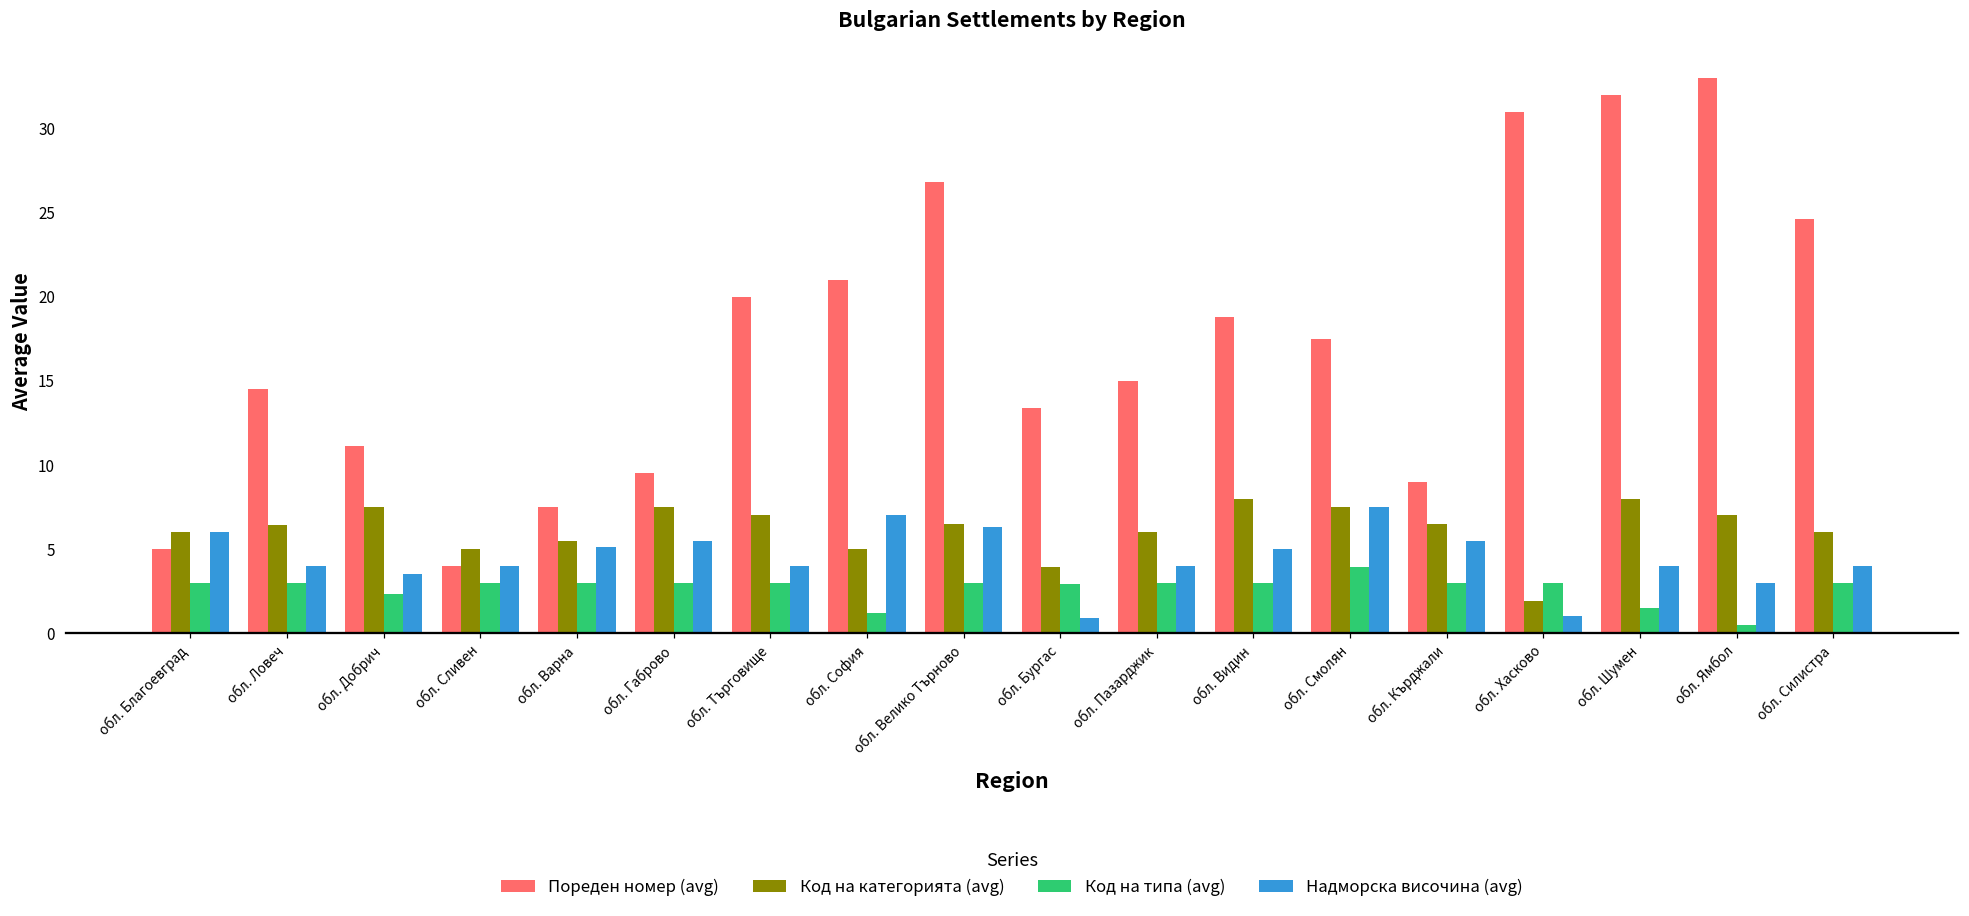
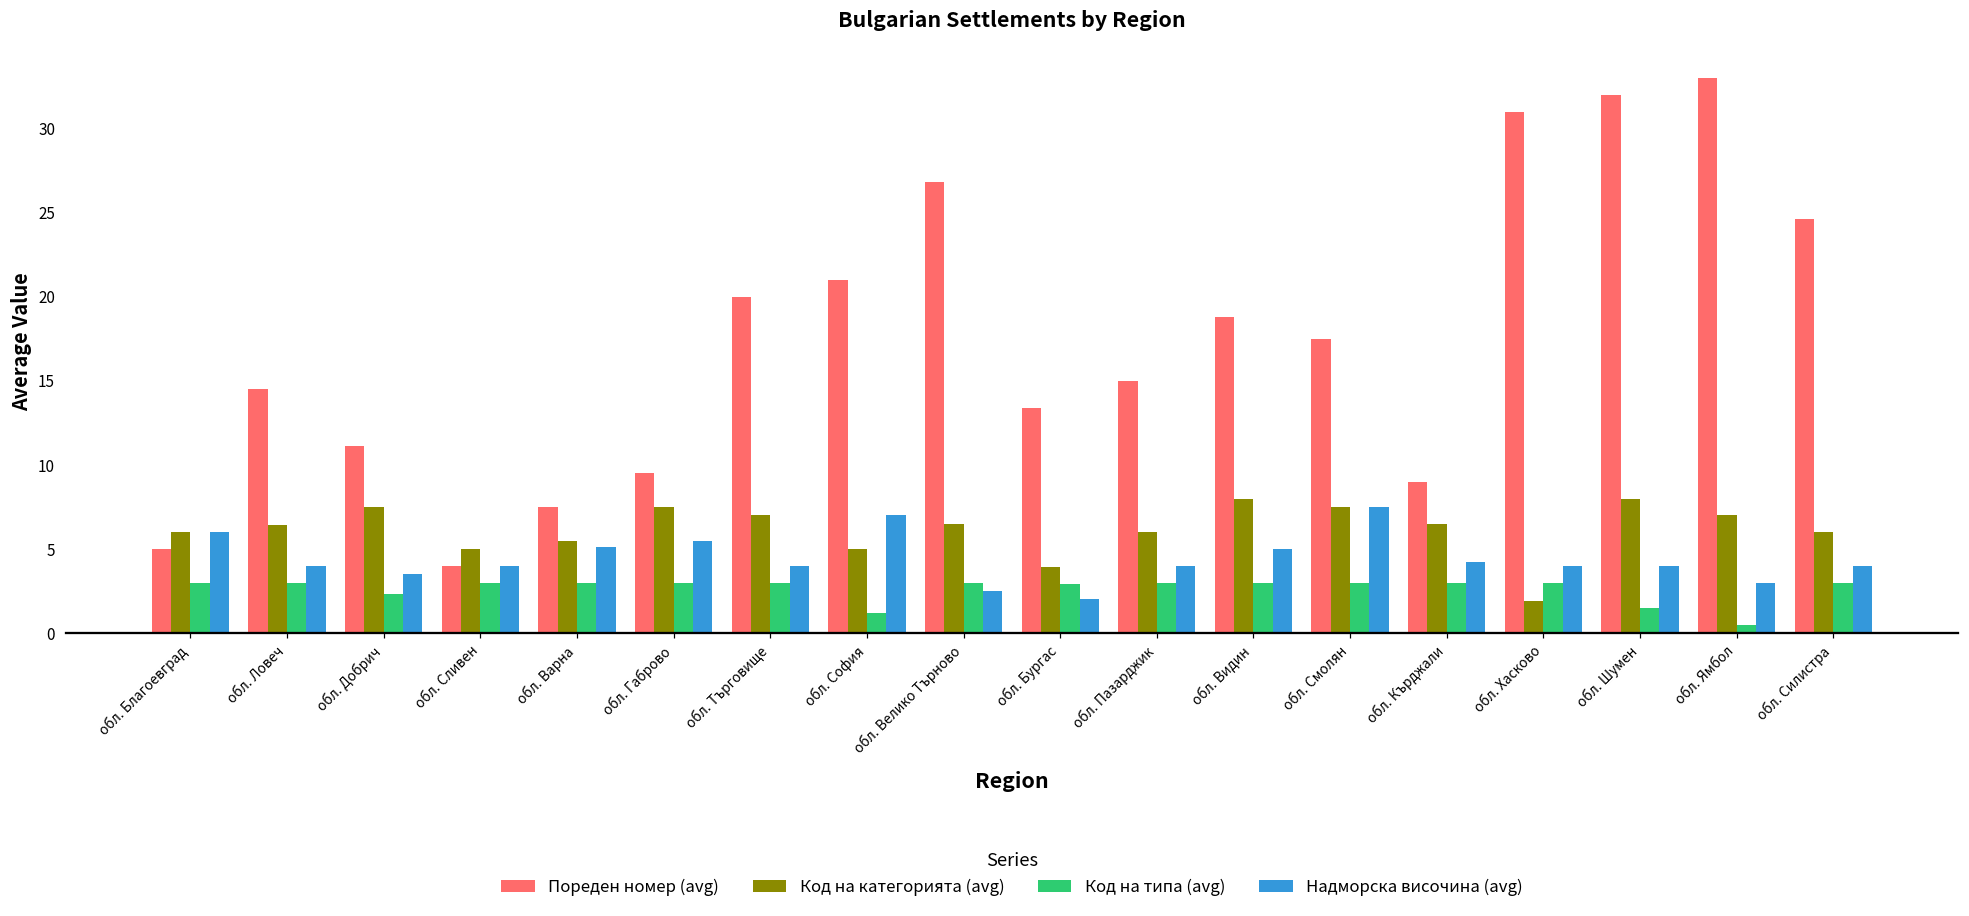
Надморска височина (avg), обл. Велико Търново: 6.3 -> 2.5
Надморска височина (avg), обл. Бургас: 0.9 -> 2.0
Код на типа (avg), обл. Смолян: 3.9 -> 3.0
Надморска височина (avg), обл. Кърджали: 5.5 -> 4.2
Надморска височина (avg), обл. Хасково: 1 -> 4
